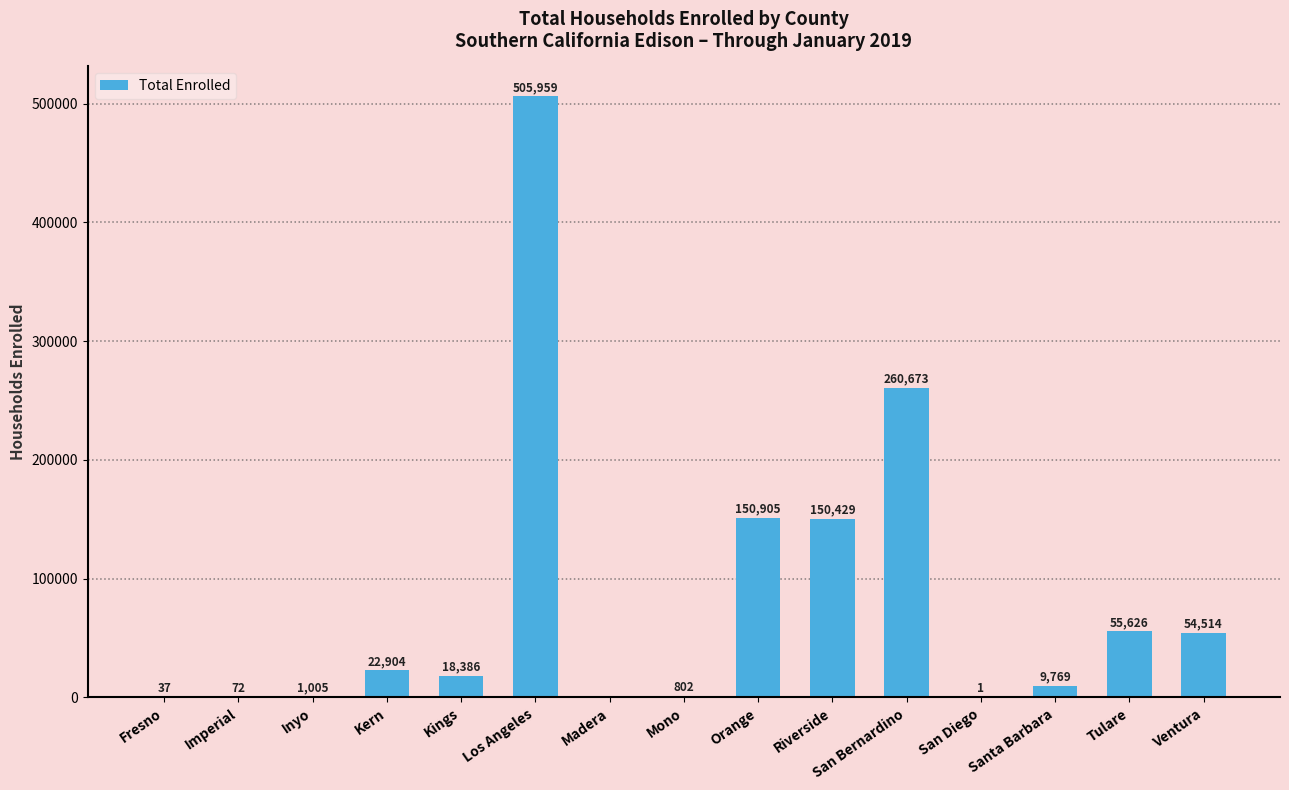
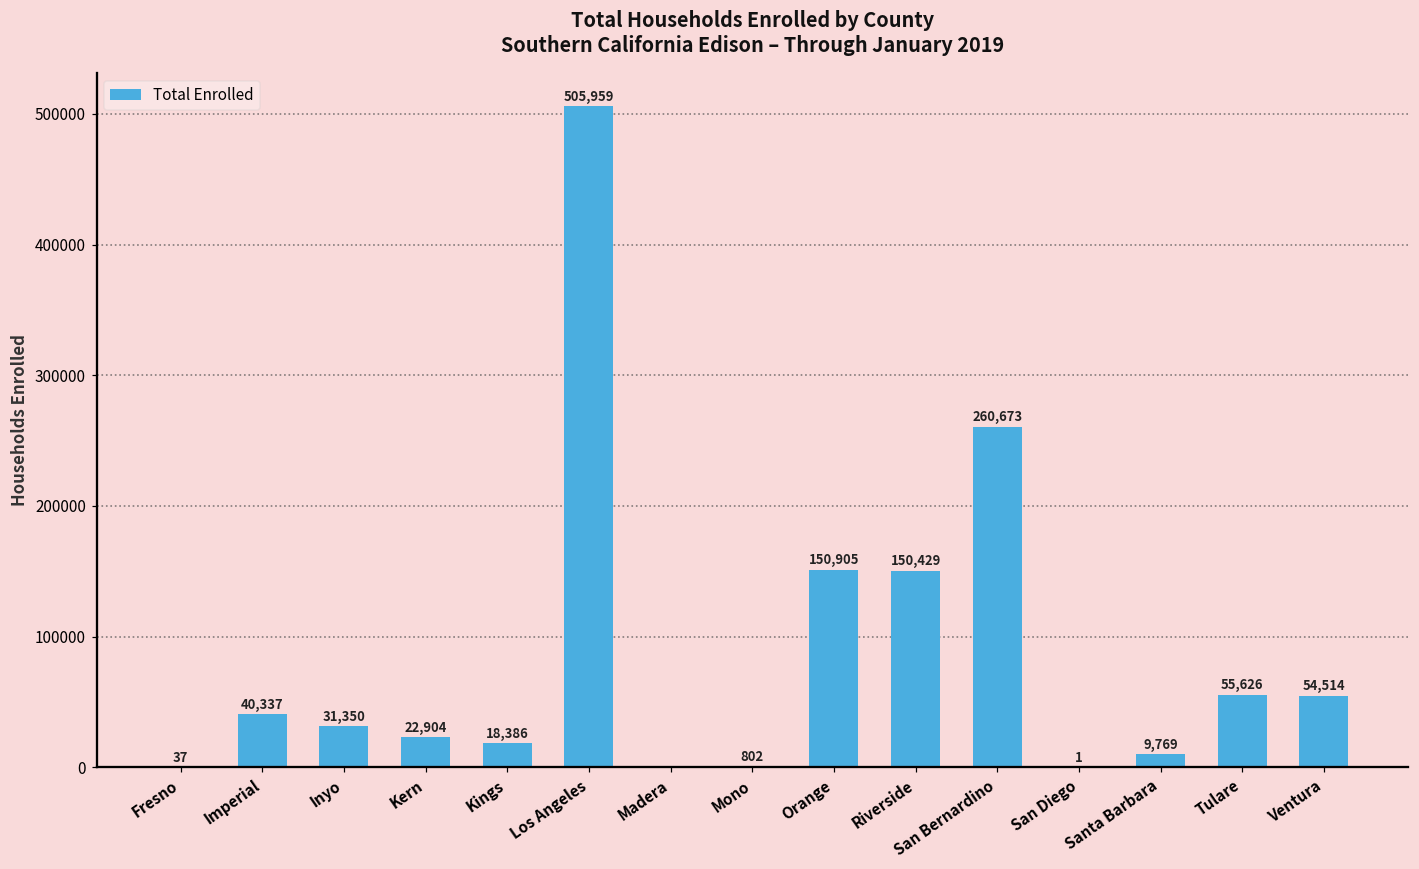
Imperial: 72 -> 40,337
Inyo: 1,005 -> 31,350
